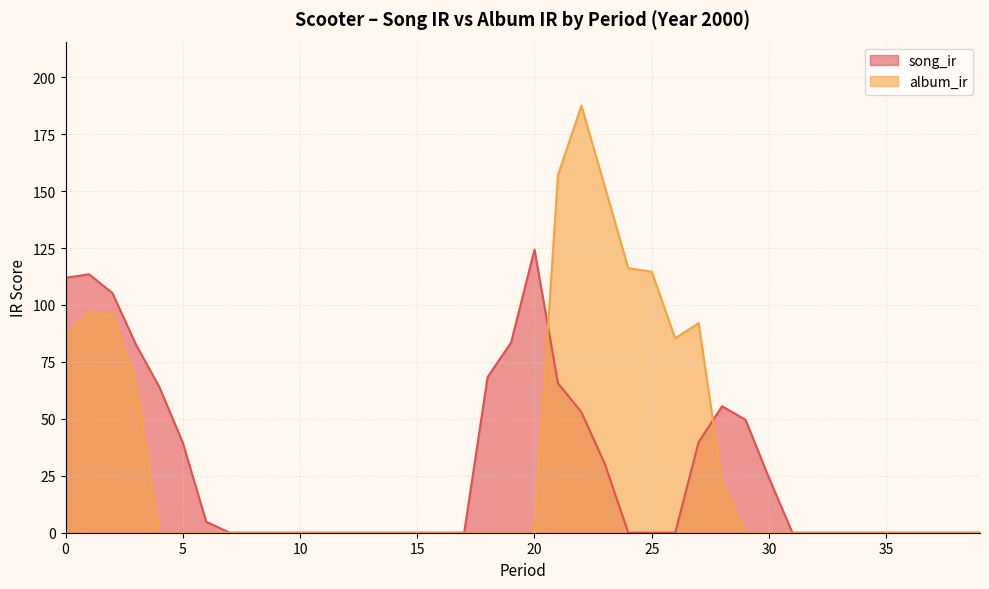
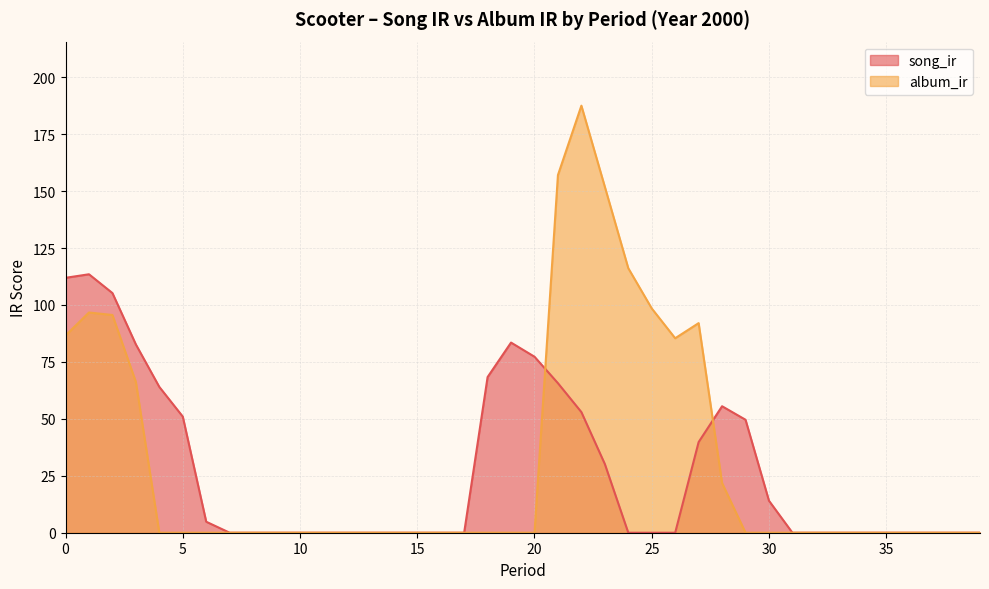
song_ir, 5: 40 -> 51
song_ir, 20: 124 -> 77
album_ir, 25: 115 -> 98
song_ir, 30: 24 -> 14
